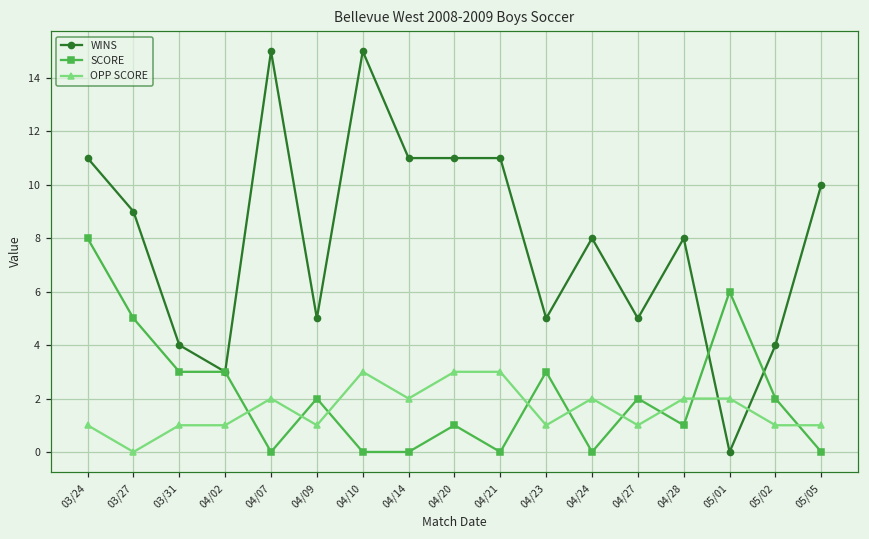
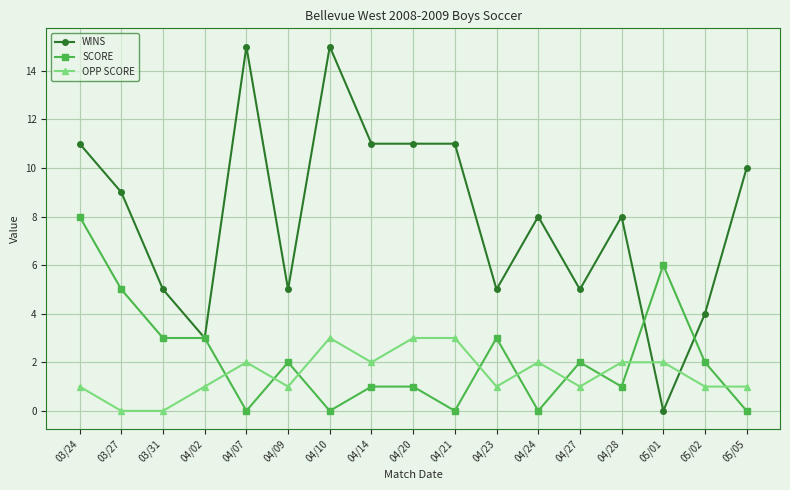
WINS, 03/31: 4 -> 5
OPP SCORE, 03/31: 1 -> 0
SCORE, 04/14: 0 -> 1
